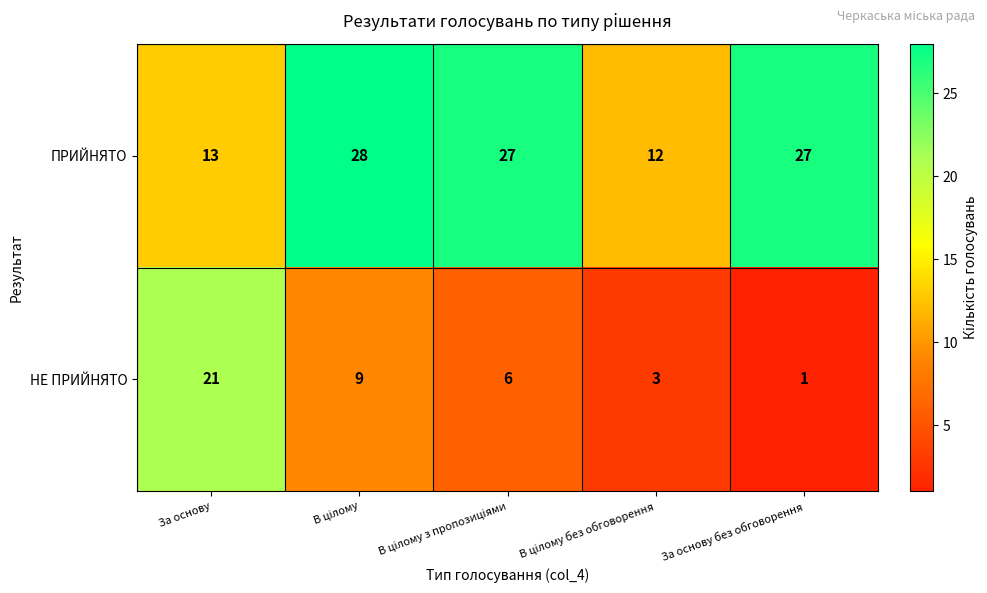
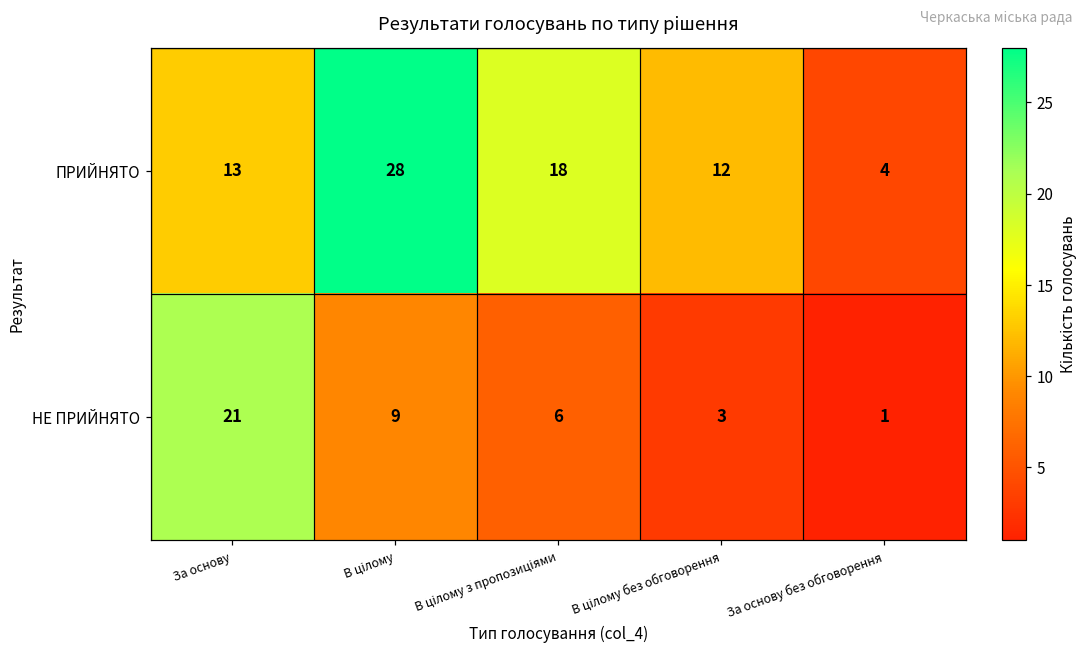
ПРИЙНЯТО, В цілому з пропозиціями: 27 -> 18
ПРИЙНЯТО, За основу без обговорення: 27 -> 4
